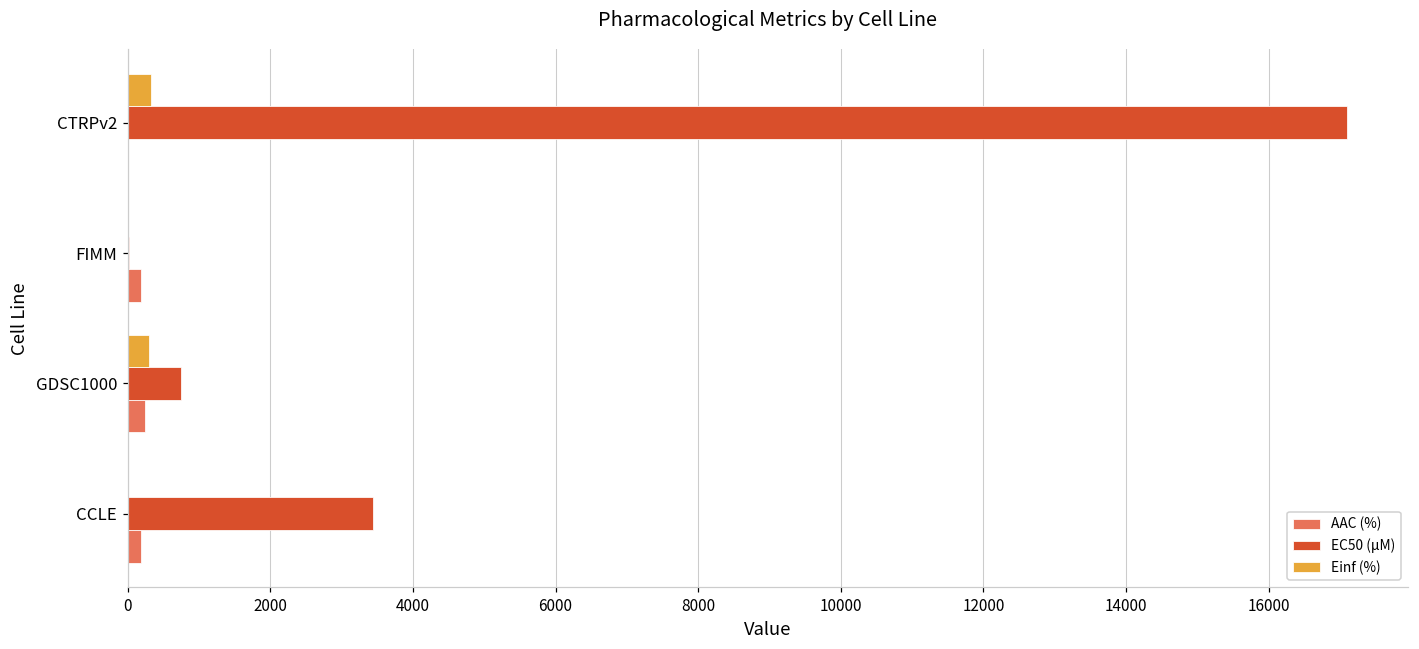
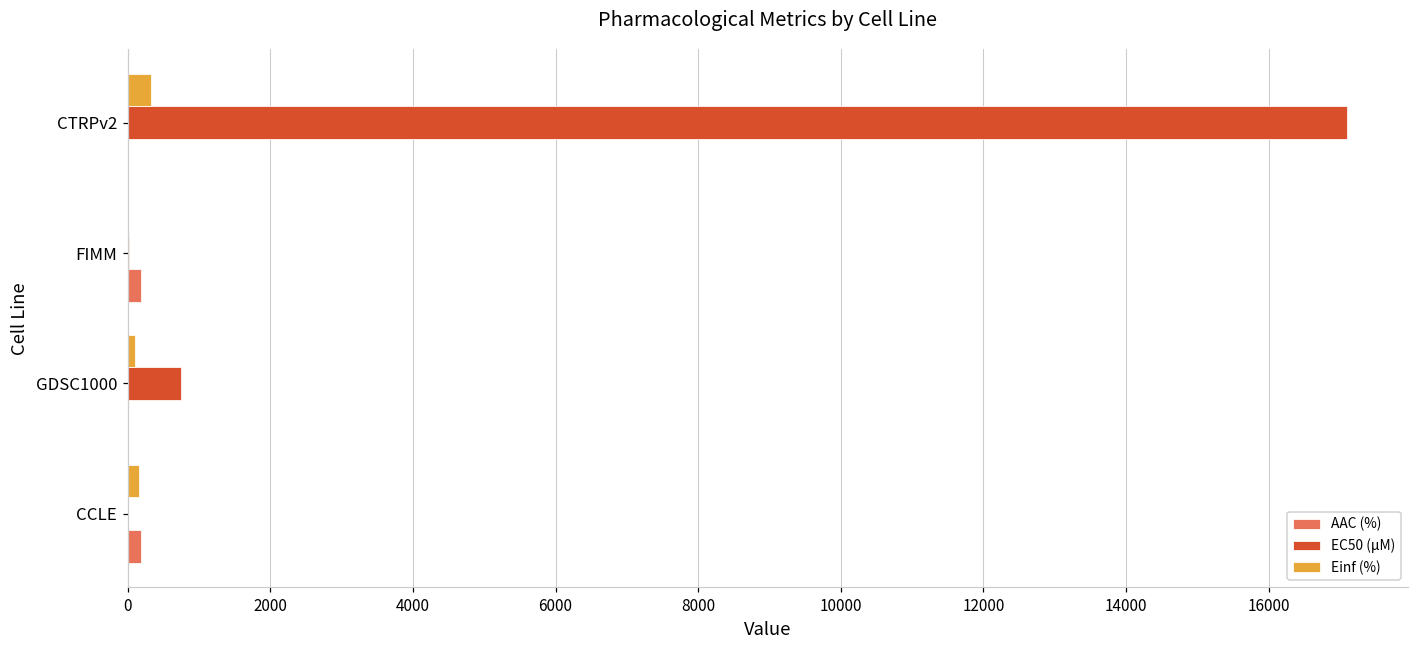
Einf (%), GDSC1000: 300 -> 100
AAC (%), GDSC1000: 200 -> 0
Einf (%), CCLE: 0 -> 200
EC50 (µM), CCLE: 3400 -> 0
